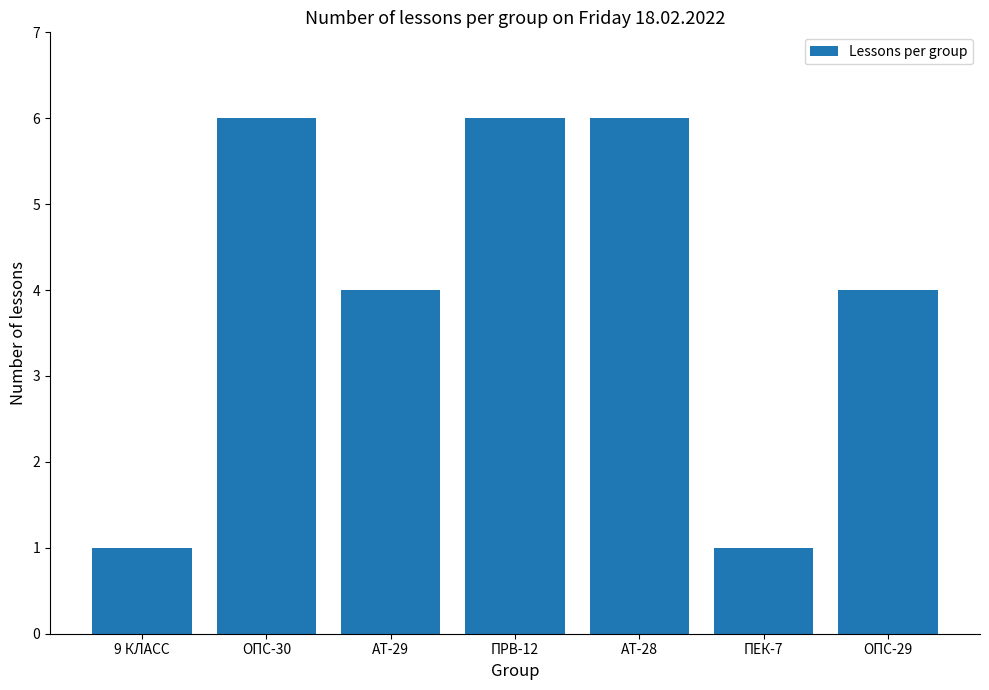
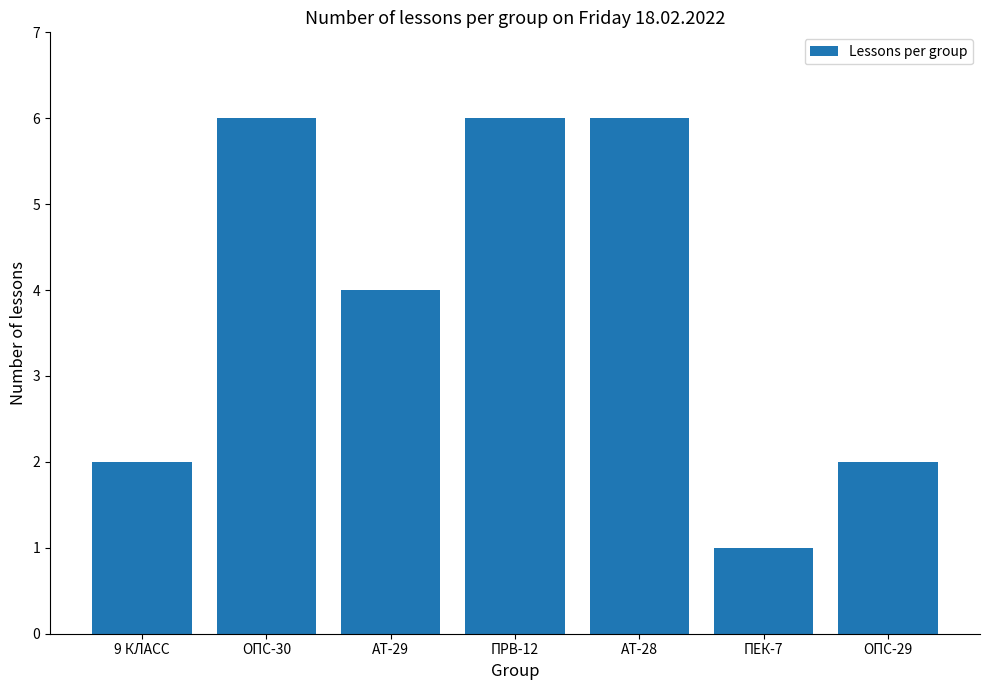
9 КЛАСС: 1 -> 2
ОПС-29: 4 -> 2
